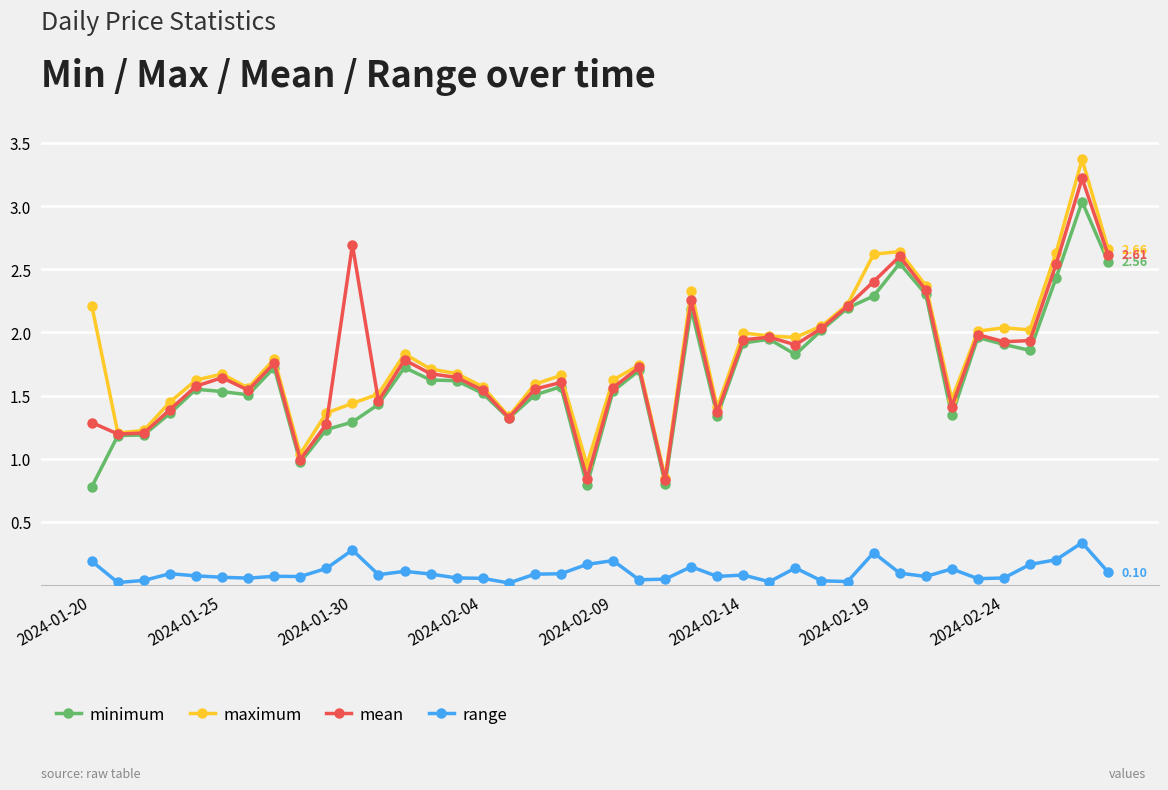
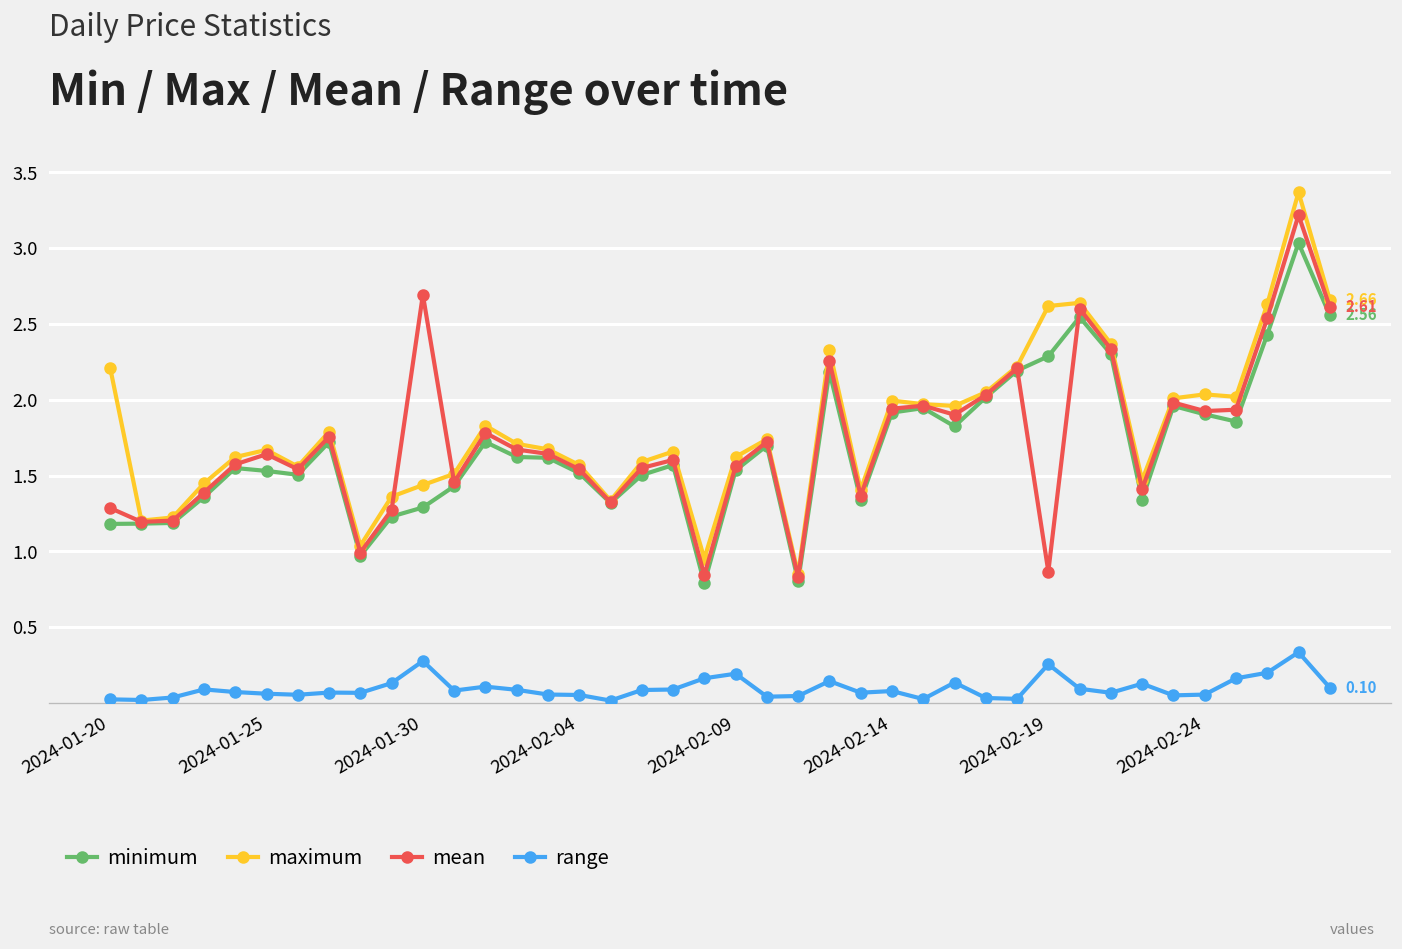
minimum, 2024-01-20: 0.78 -> 1.18
range, 2024-01-20: 0.19 -> 0.02
mean, 2024-02-19: 2.40 -> 0.87
